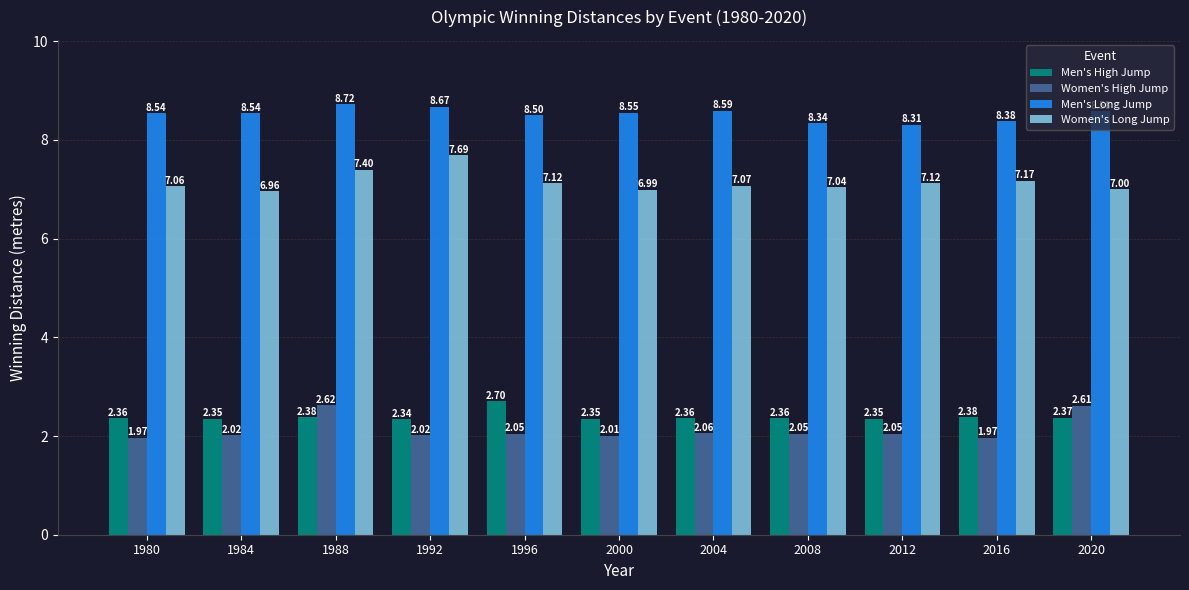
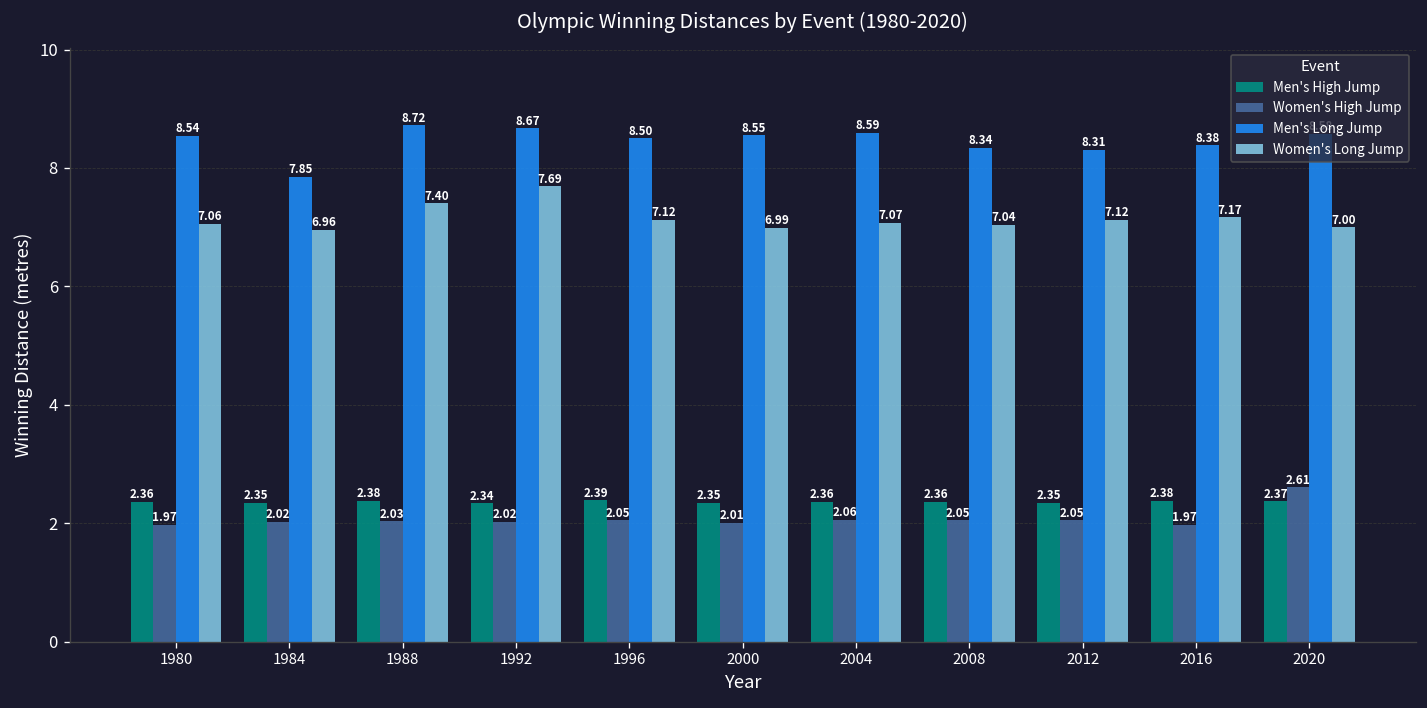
Men's Long Jump, 1984: 8.54 -> 7.85
Women's High Jump, 1988: 2.62 -> 2.03
Men's High Jump, 1996: 2.70 -> 2.39
